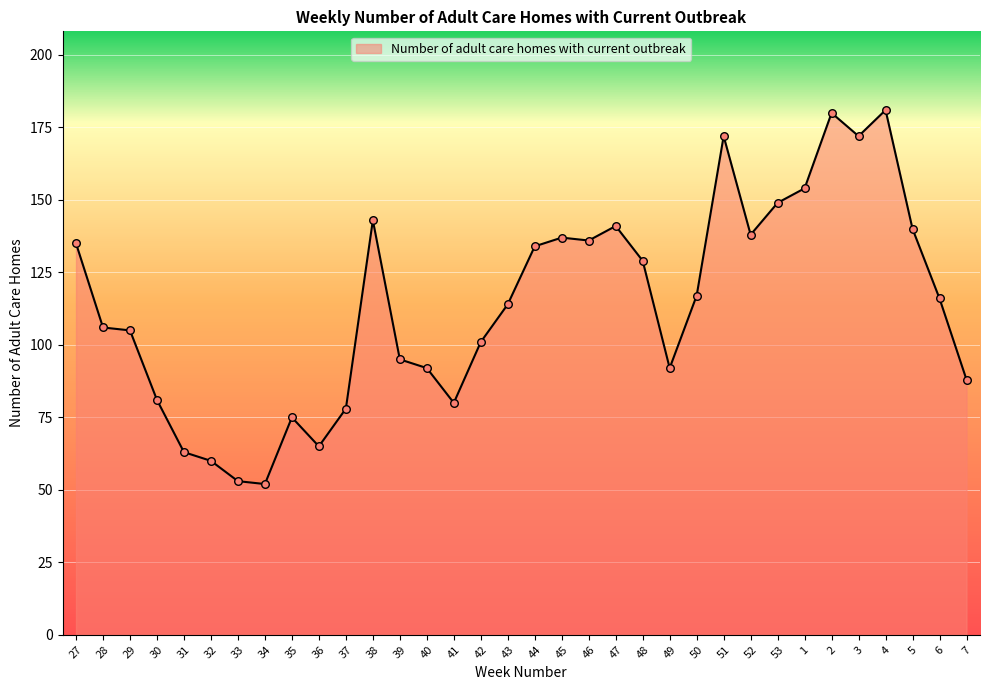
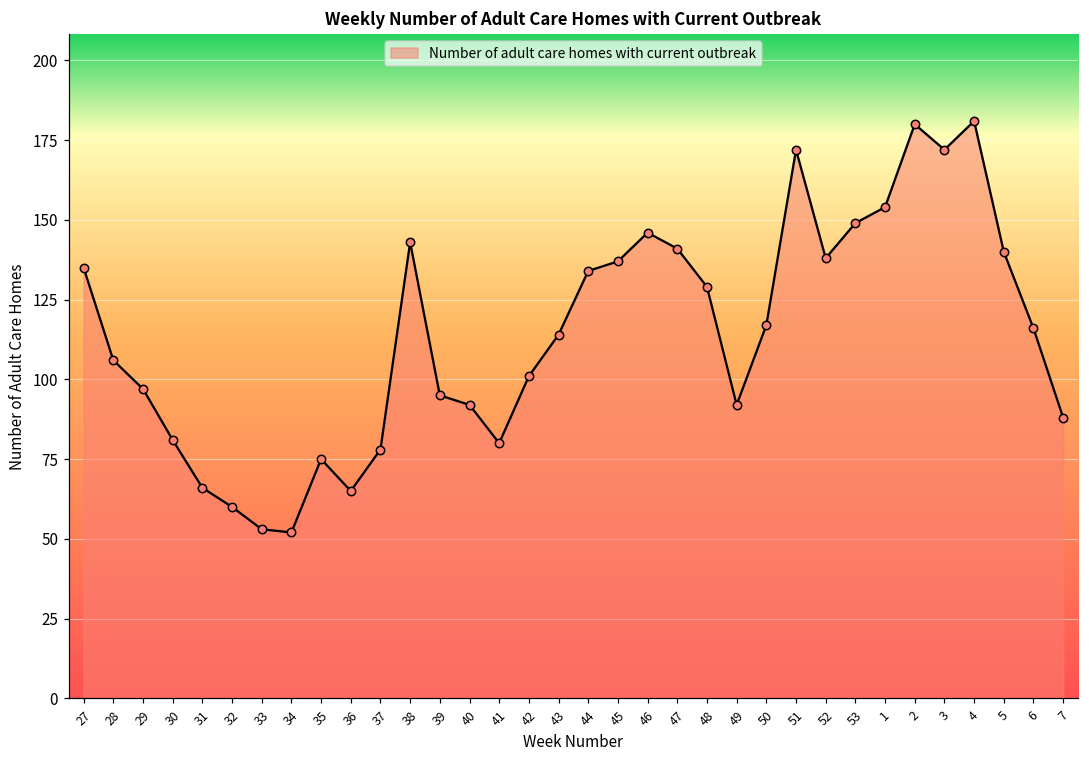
29: 105 -> 97
31: 63 -> 66
46: 136 -> 146
